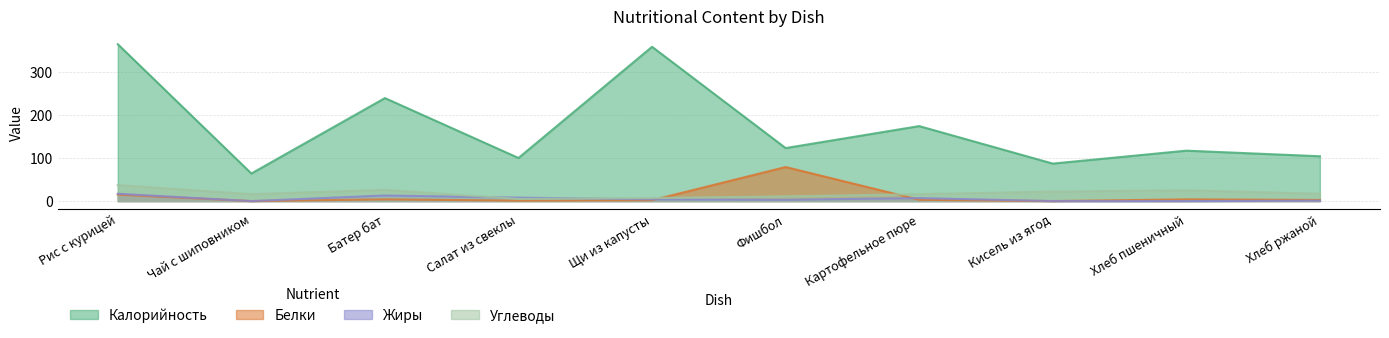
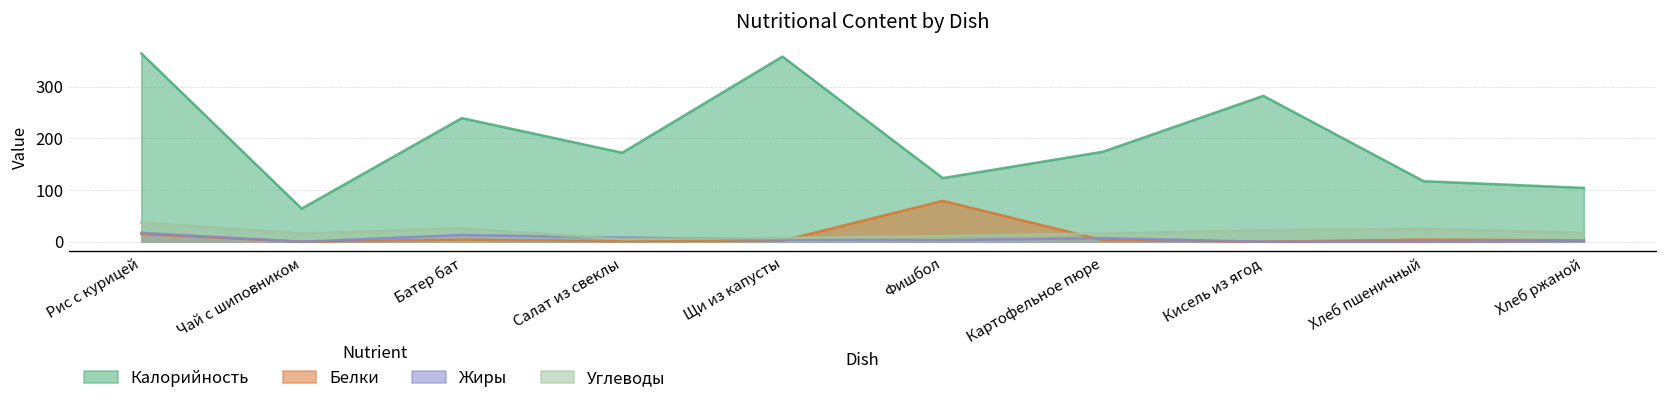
Калорийность, Салат из свеклы: 100 -> 170
Калорийность, Кисель из ягод: 90 -> 280
